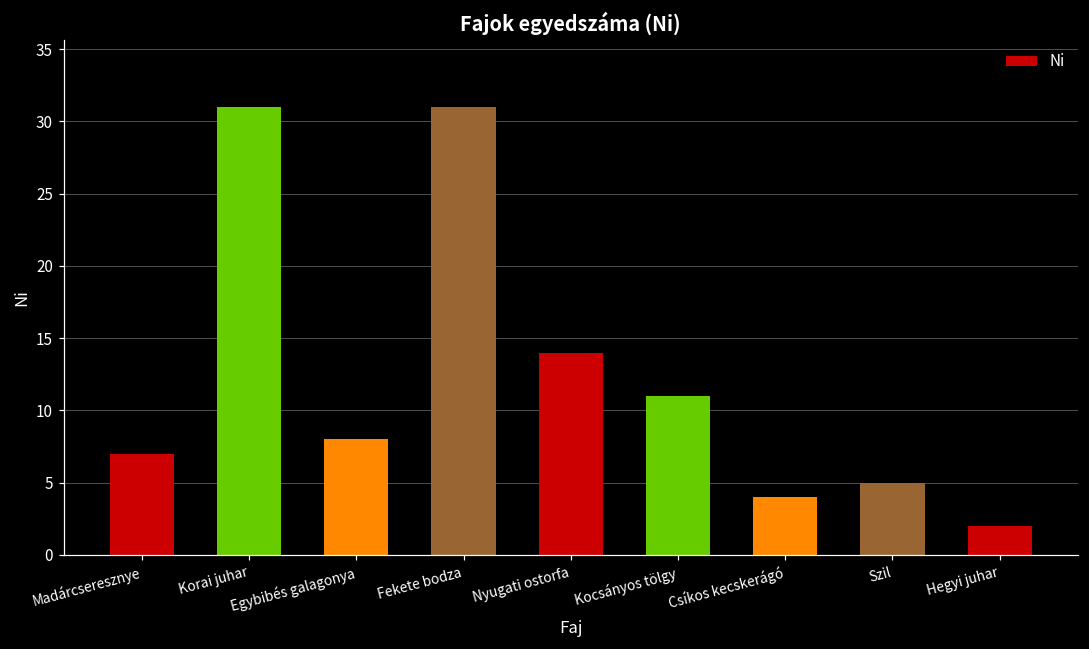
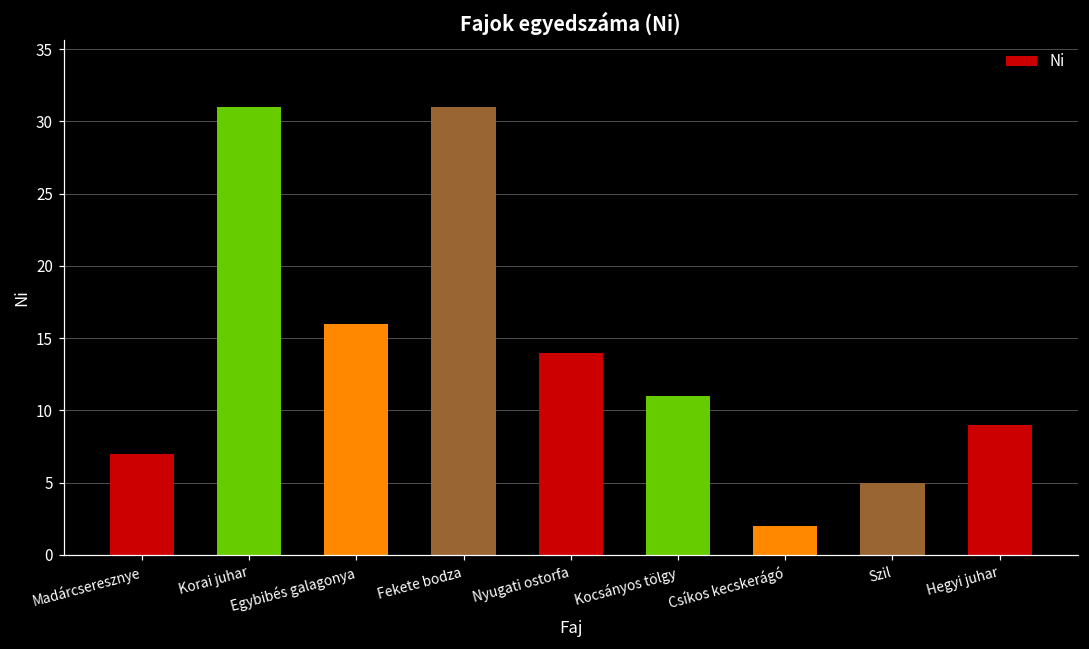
Egybibés galagonya: 8 -> 16
Csíkos kecskerágó: 4 -> 2
Hegyi juhar: 2 -> 9
